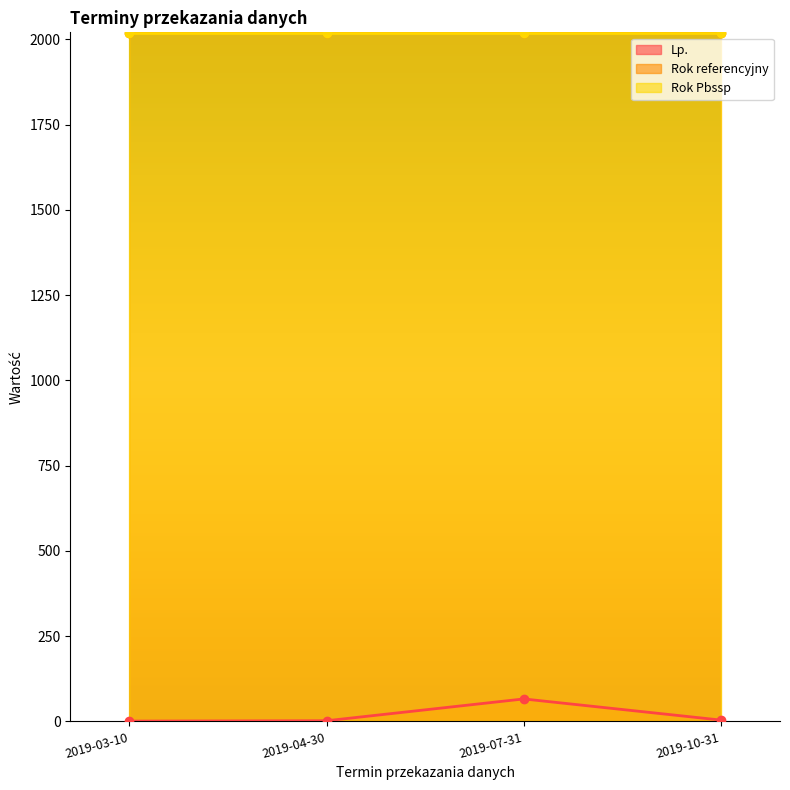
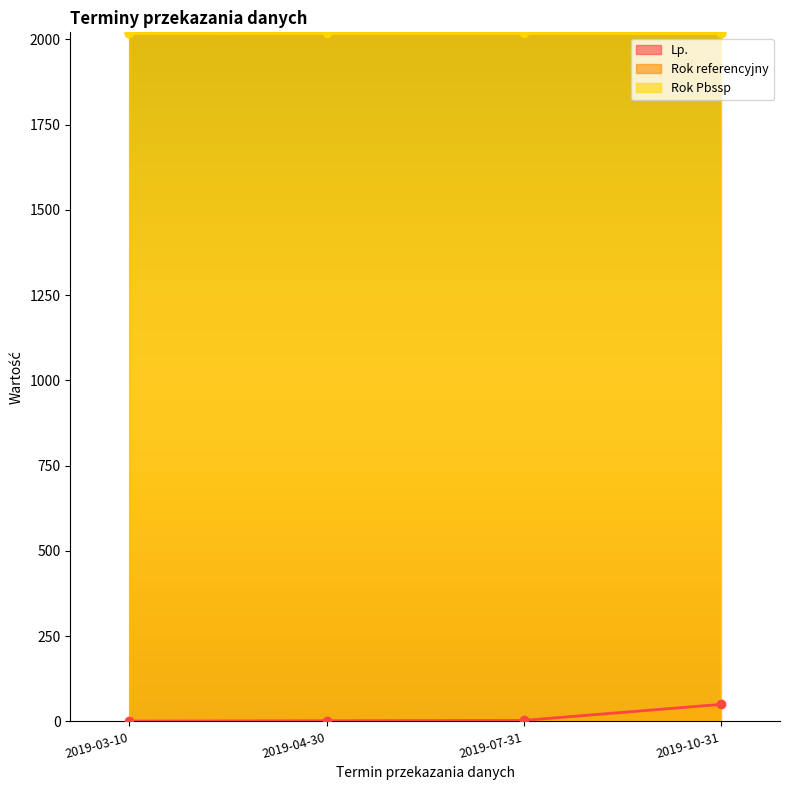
Lp., 2019-07-31: 70 -> 0
Lp., 2019-10-31: 0 -> 50
